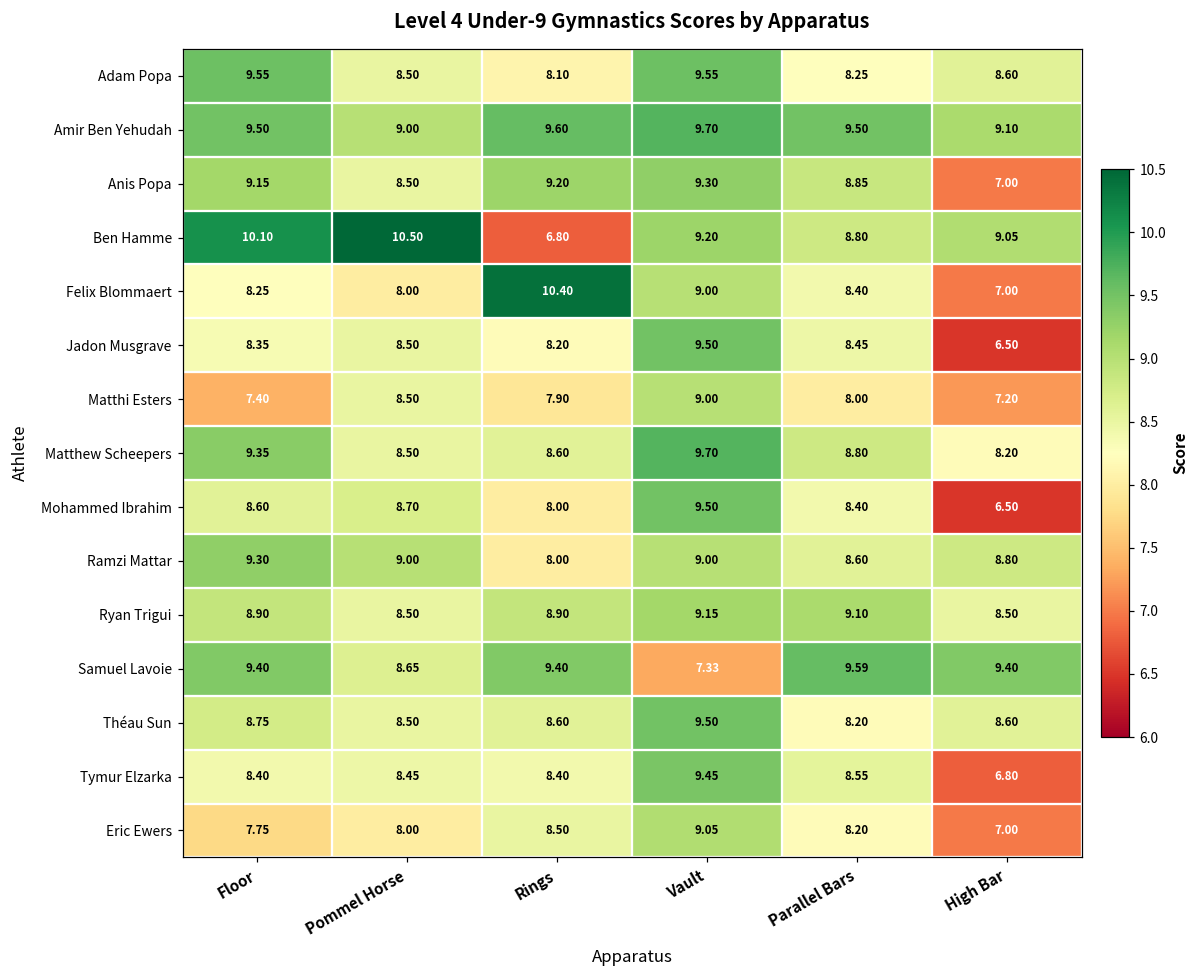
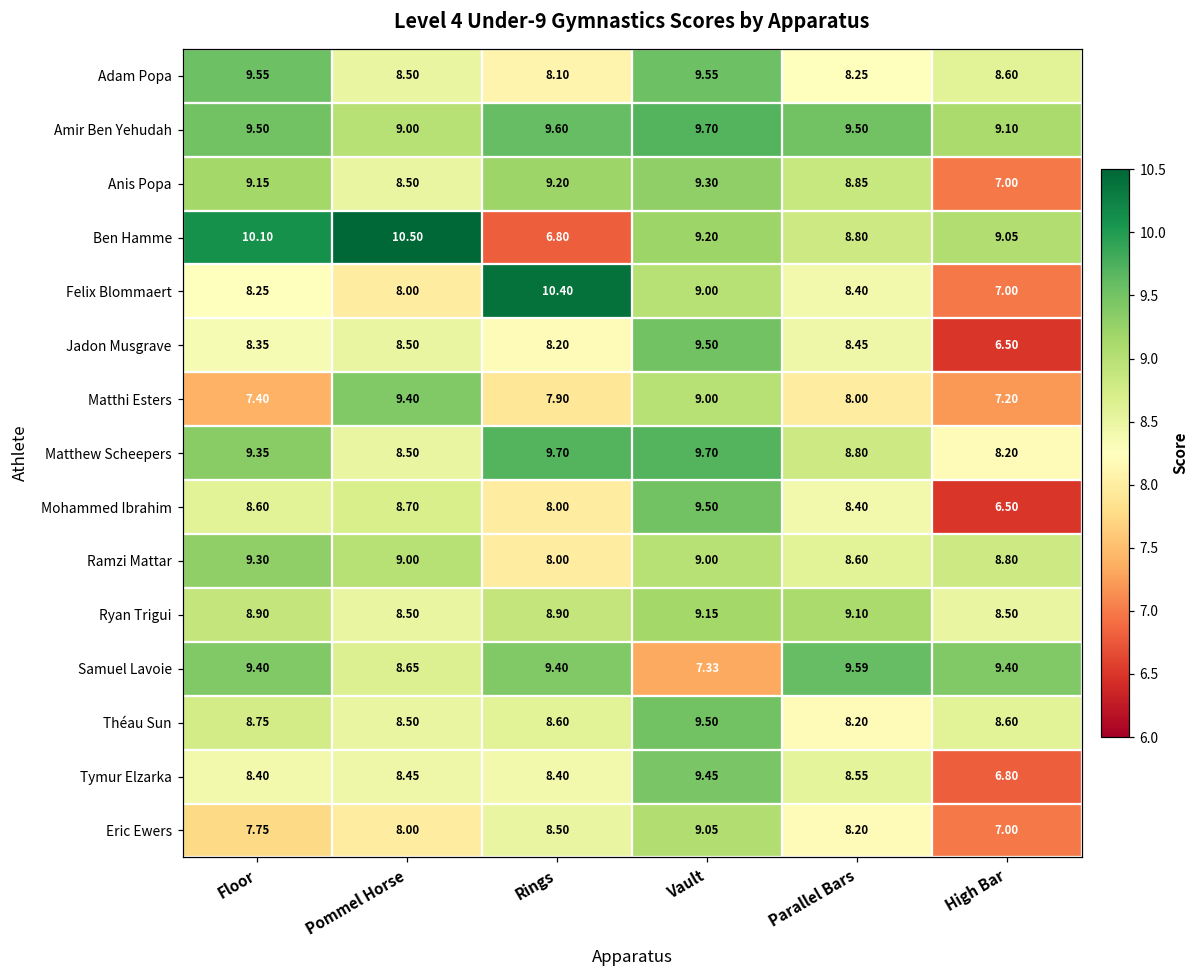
Matthi Esters, Pommel Horse: 8.50 -> 9.40
Matthew Scheepers, Rings: 8.60 -> 9.70
